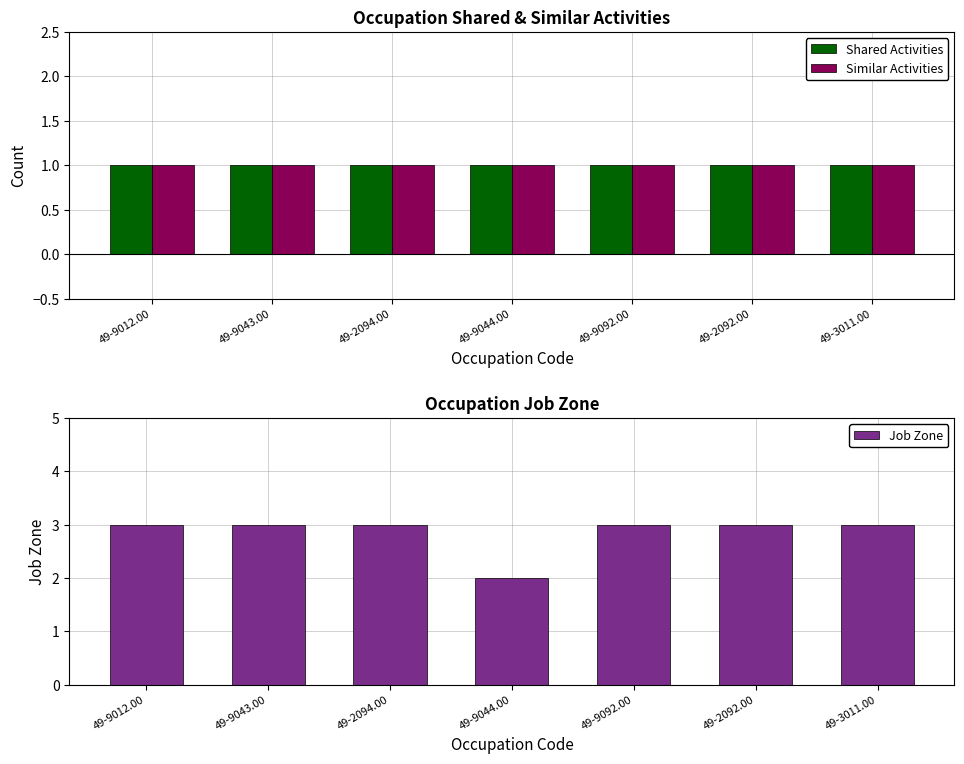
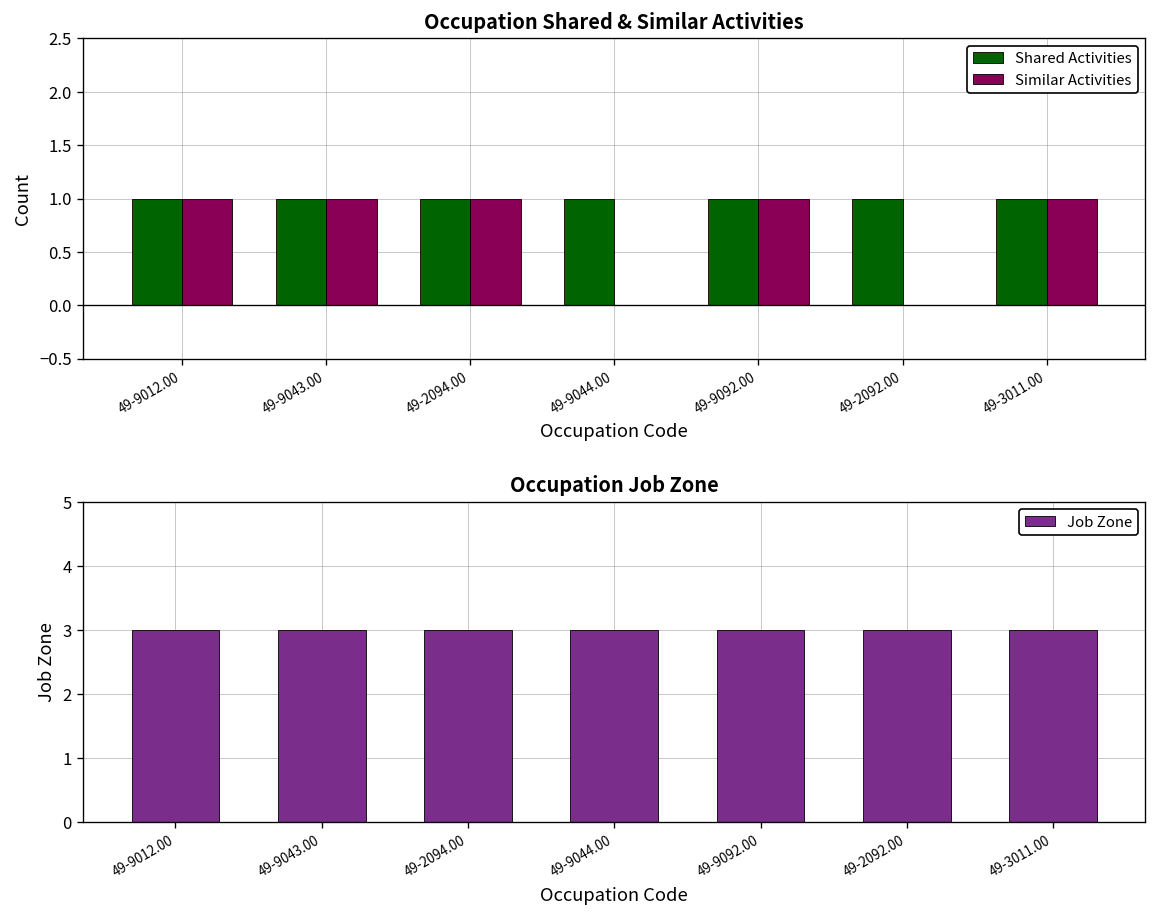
Occupation Shared & Similar Activities, Similar Activities, 49-9044.00: 1 -> 0
Occupation Shared & Similar Activities, Similar Activities, 49-2092.00: 1 -> 0
Occupation Job Zone, 49-9044.00: 2 -> 3
